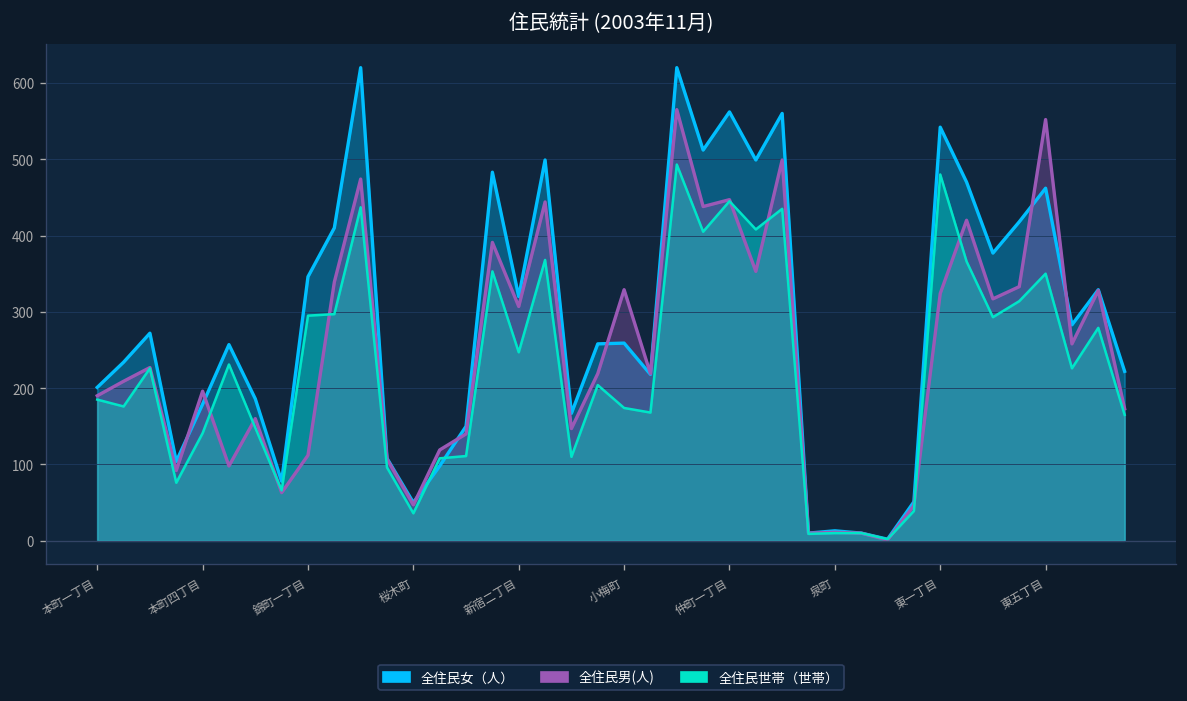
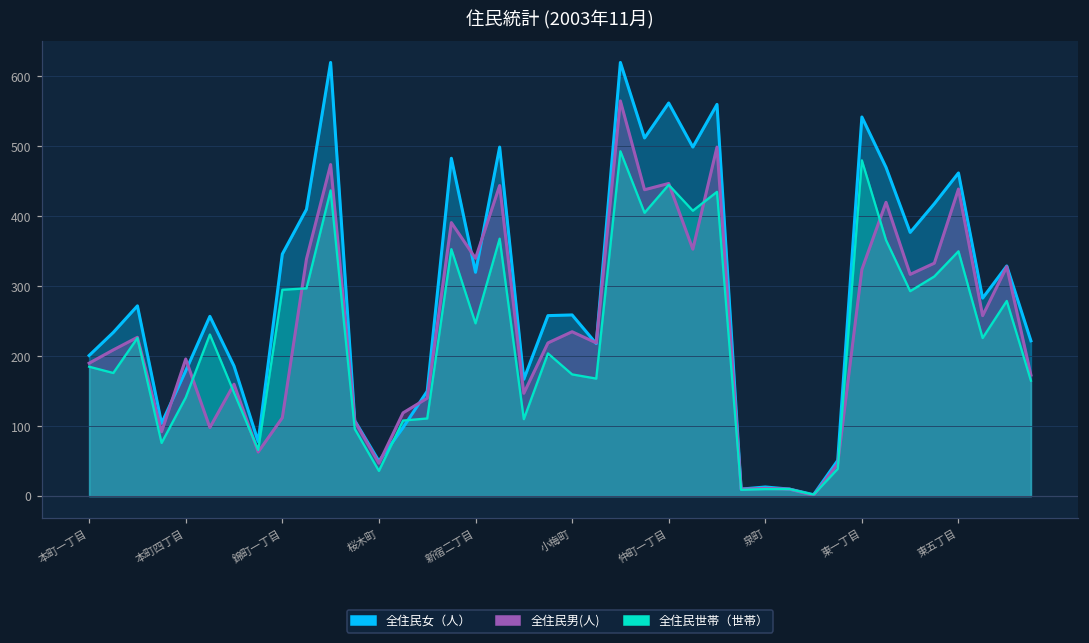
全住民男(人), 新宿二丁目: 310 -> 340
全住民男(人), 小梅町: 330 -> 240
全住民男(人), 東五丁目: 550 -> 440
